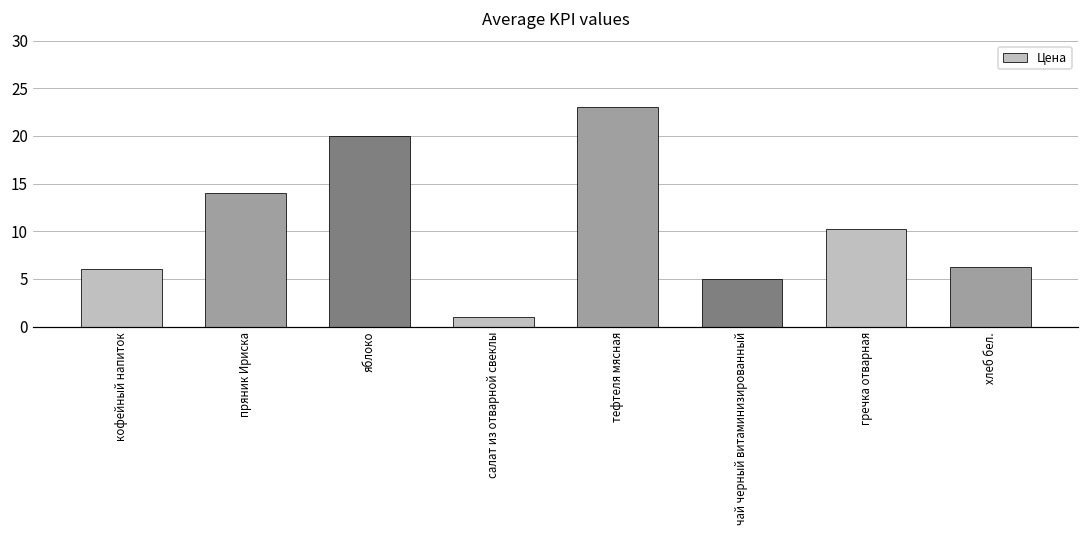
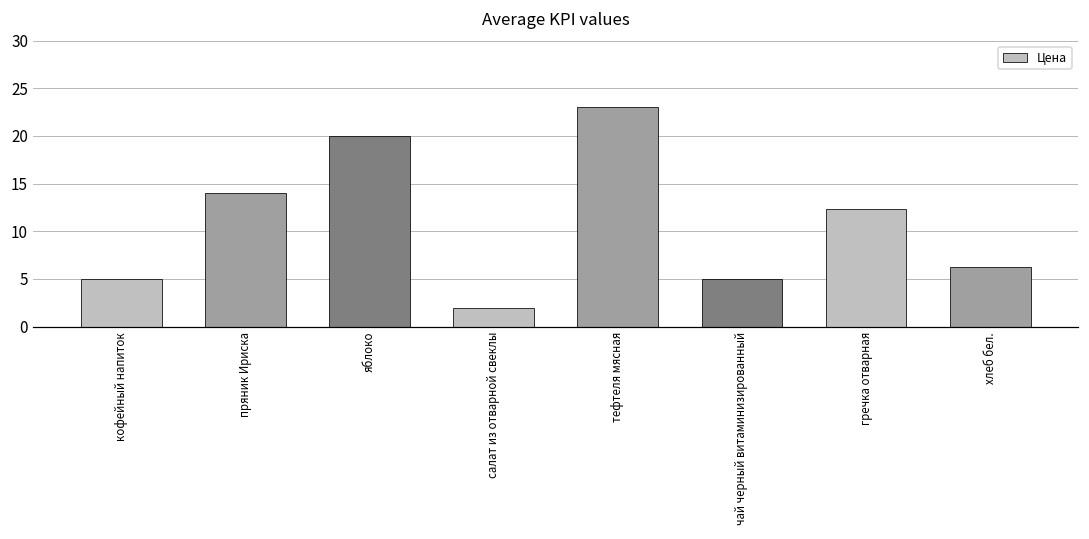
кофейный напиток: 6 -> 5
салат из отварной свеклы: 1 -> 2
гречка отварная: 10 -> 12
